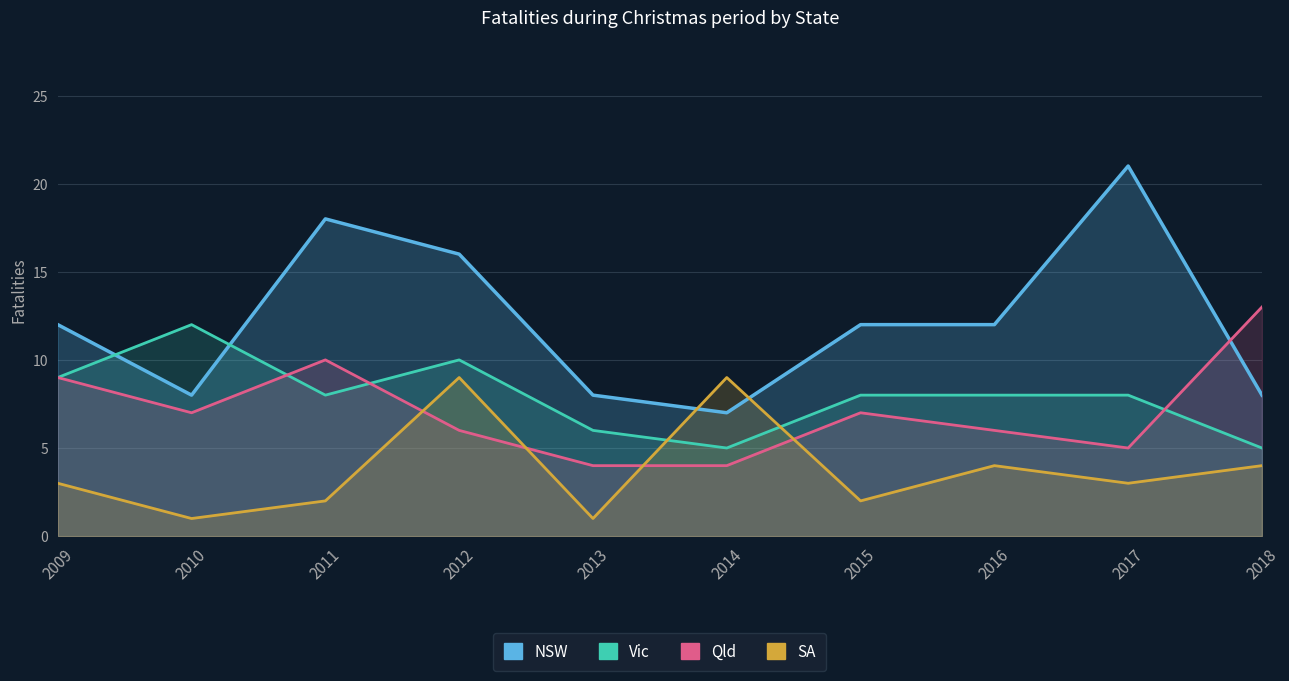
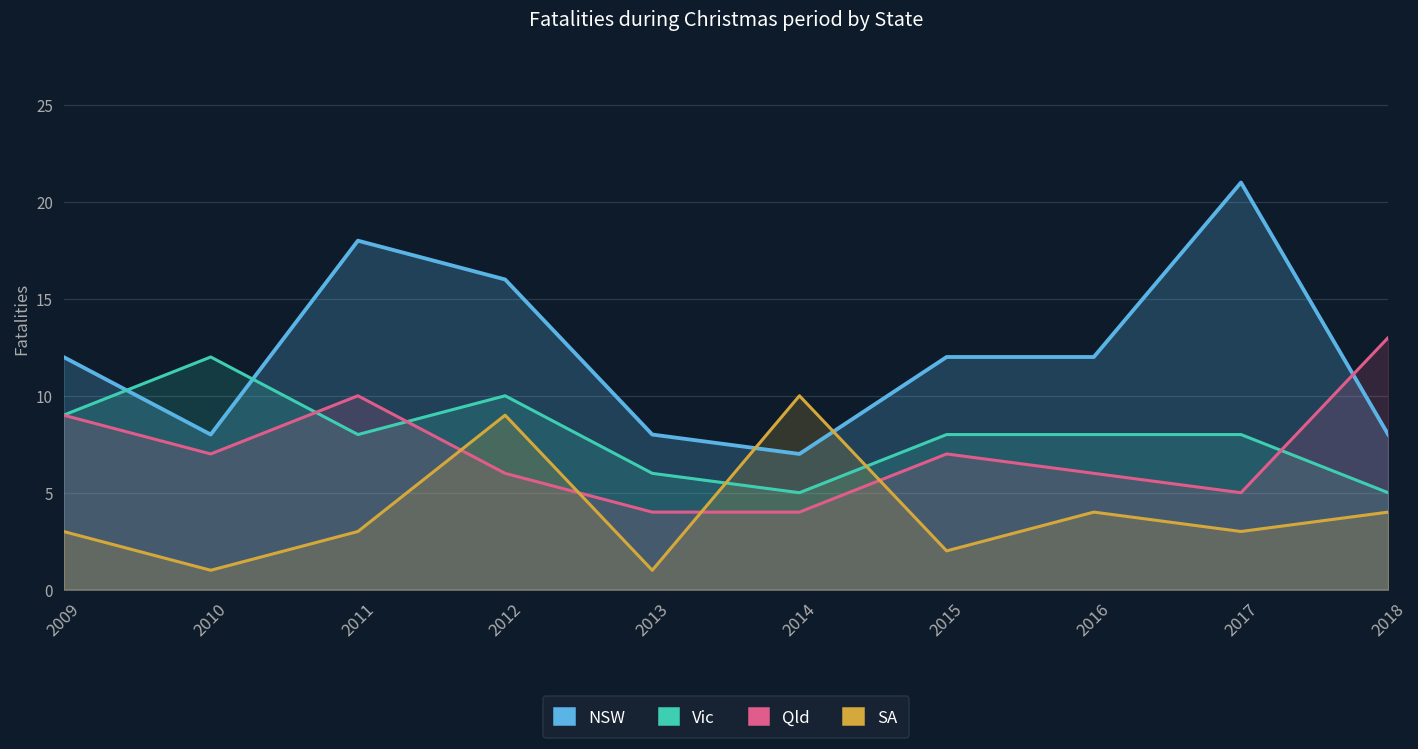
SA, 2011: 2 -> 3
SA, 2014: 9 -> 10
